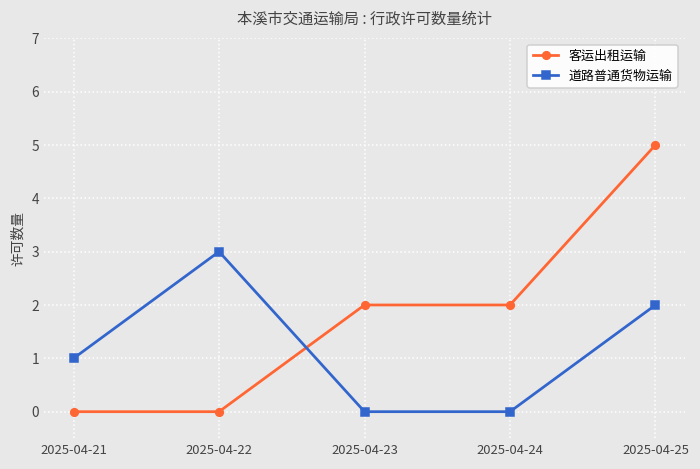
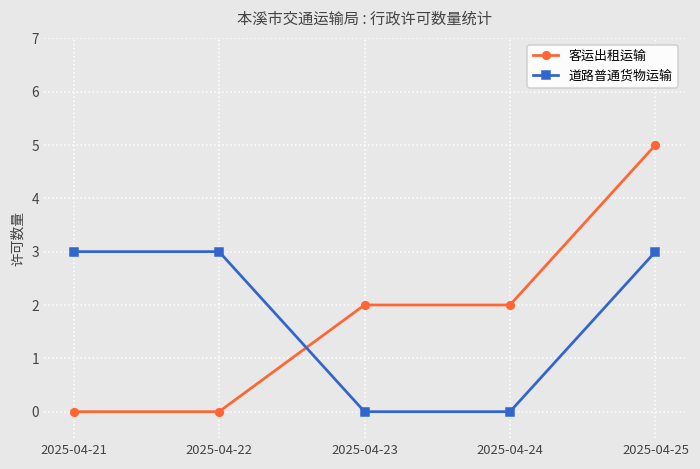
道路普通货物运输, 2025-04-21: 1 -> 3
道路普通货物运输, 2025-04-25: 2 -> 3
